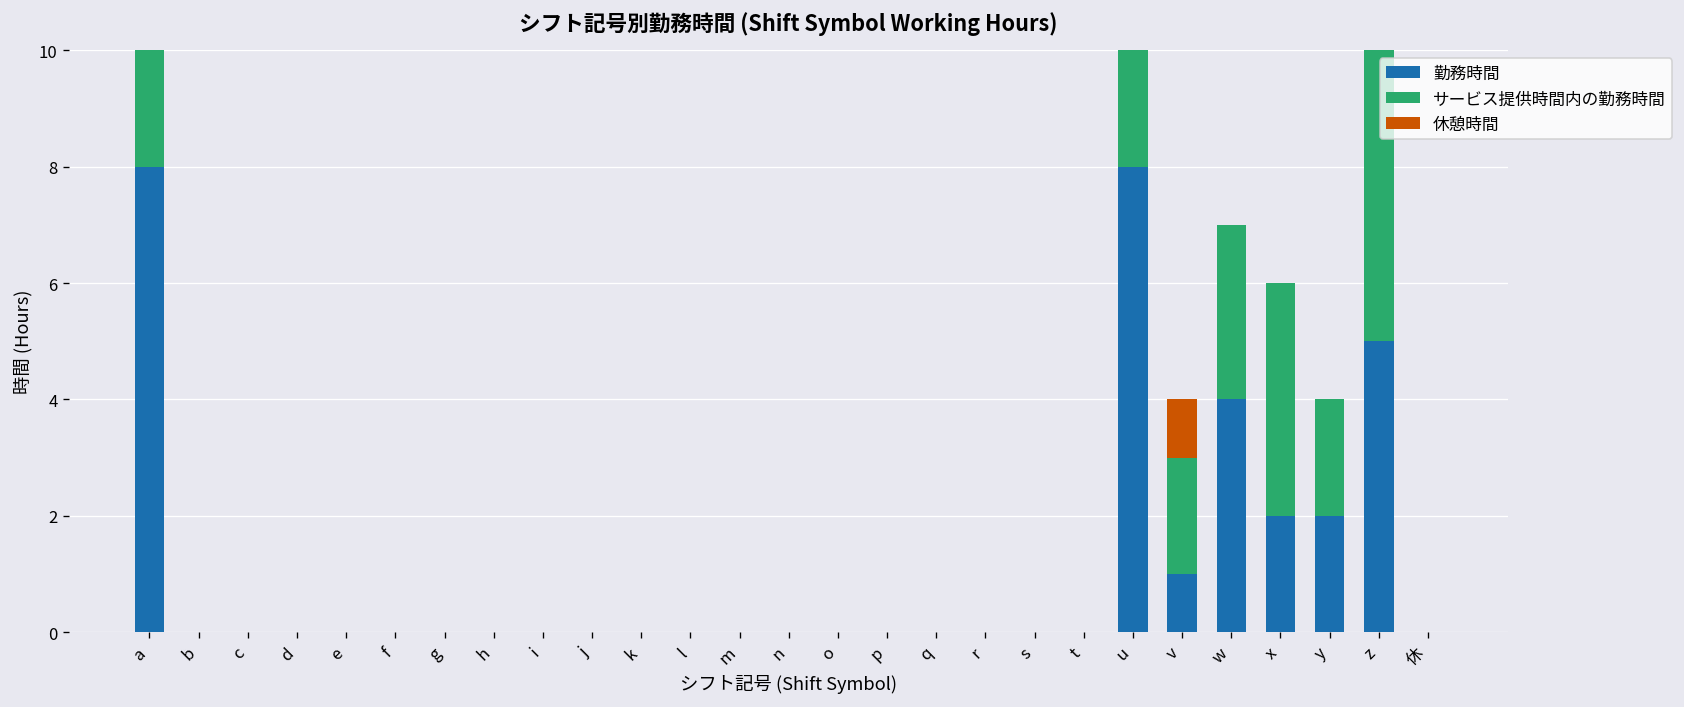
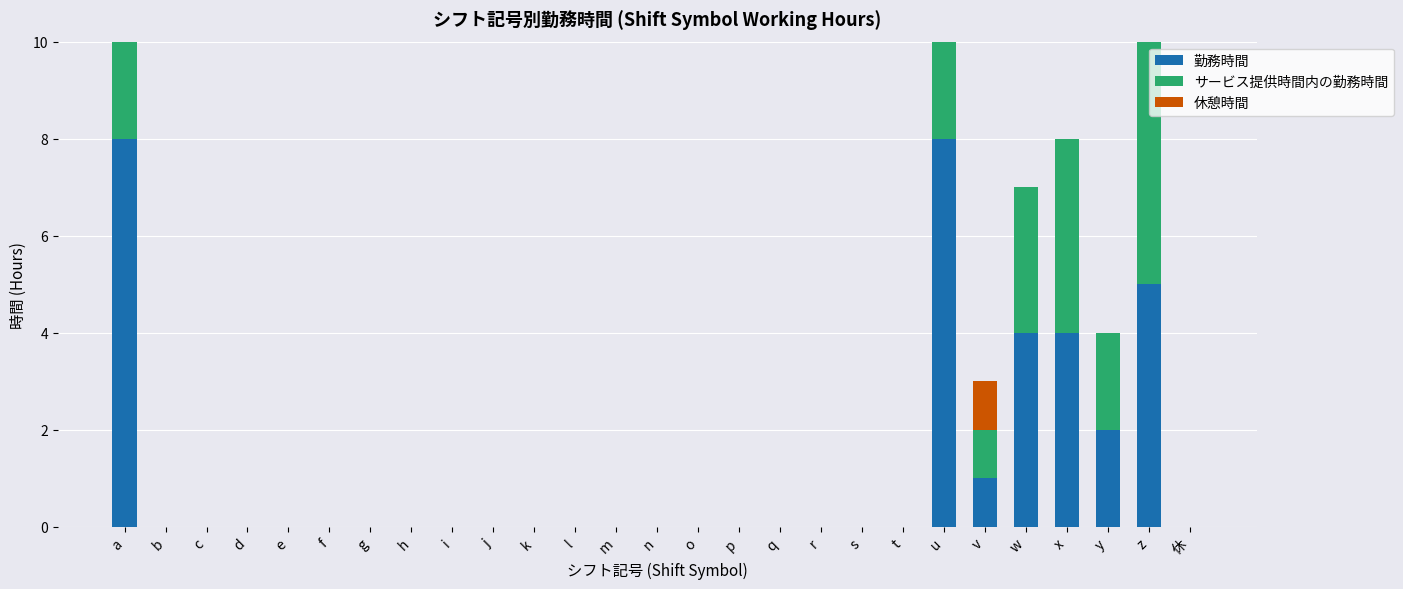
サービス提供時間内の勤務時間, v: 2 -> 1
勤務時間, x: 2 -> 4
